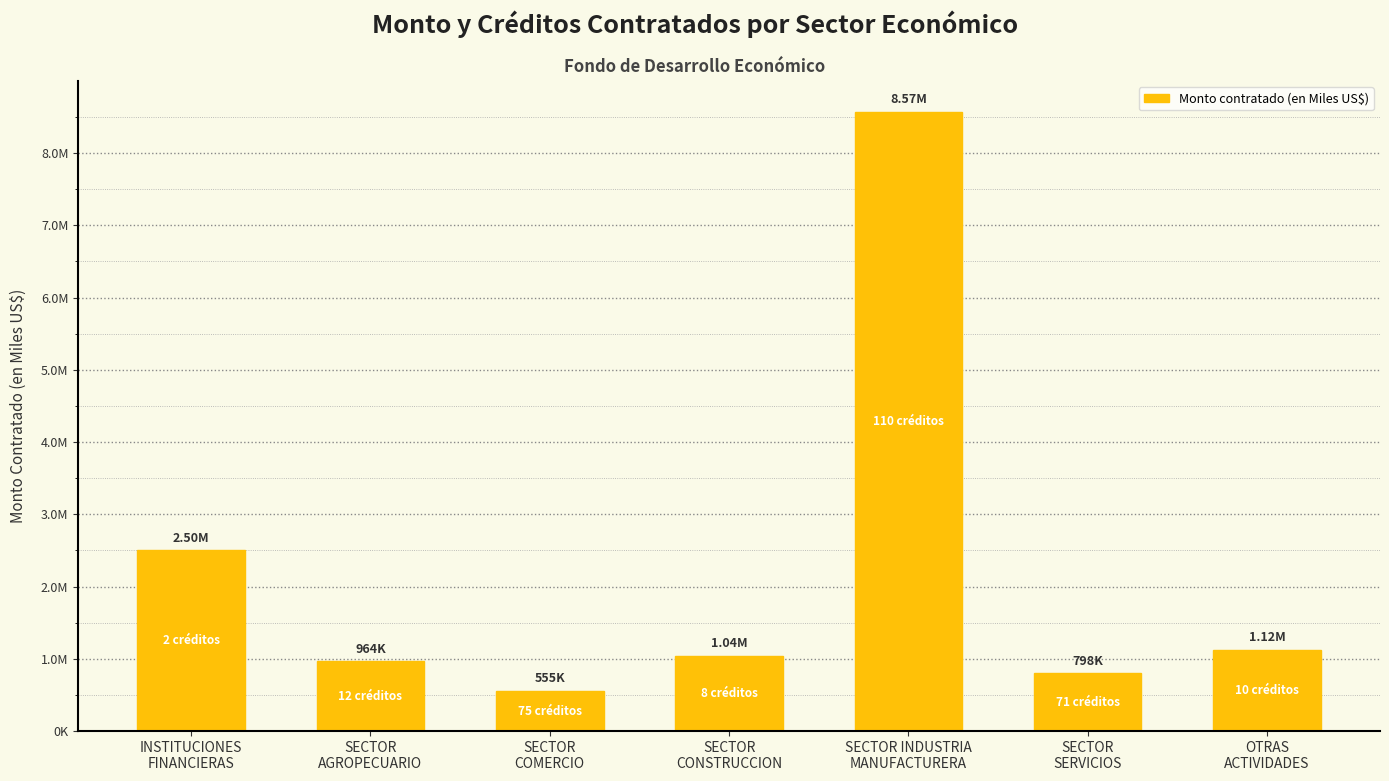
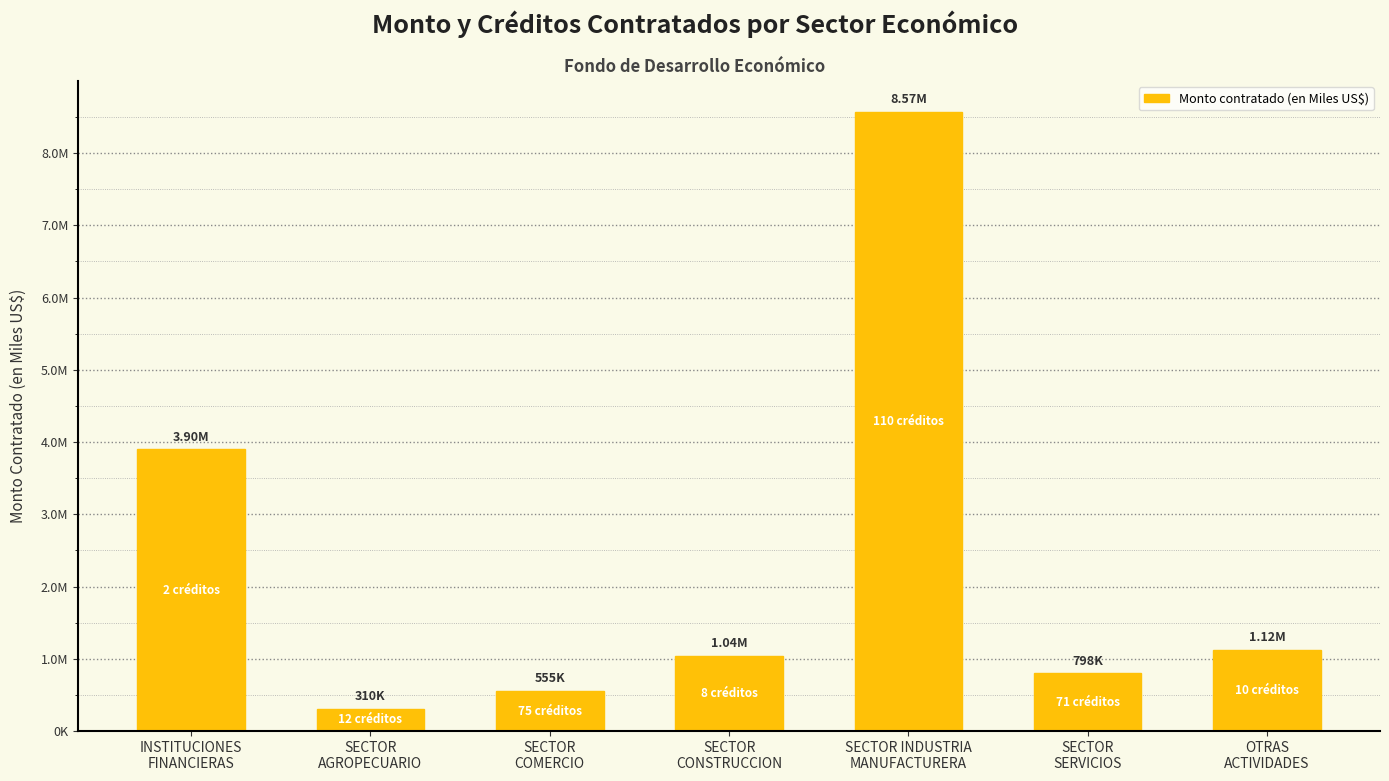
INSTITUCIONES FINANCIERAS: 2.50M -> 3.90M
SECTOR AGROPECUARIO: 964K -> 310K
